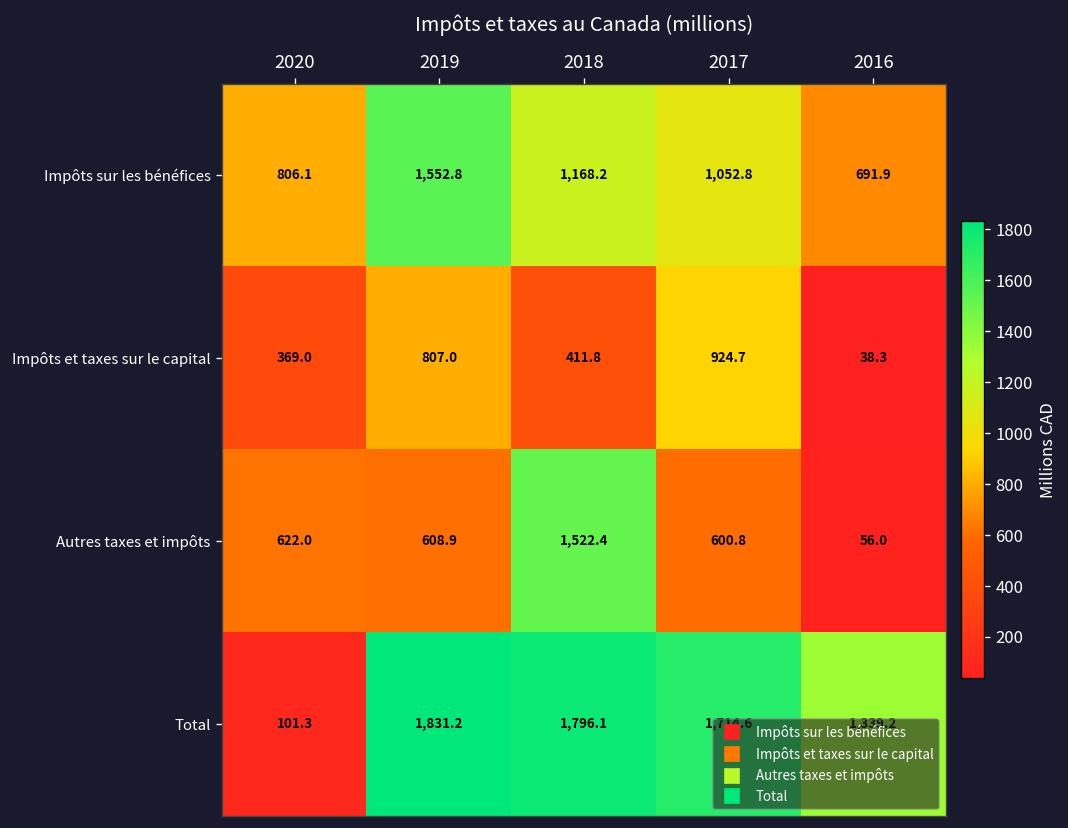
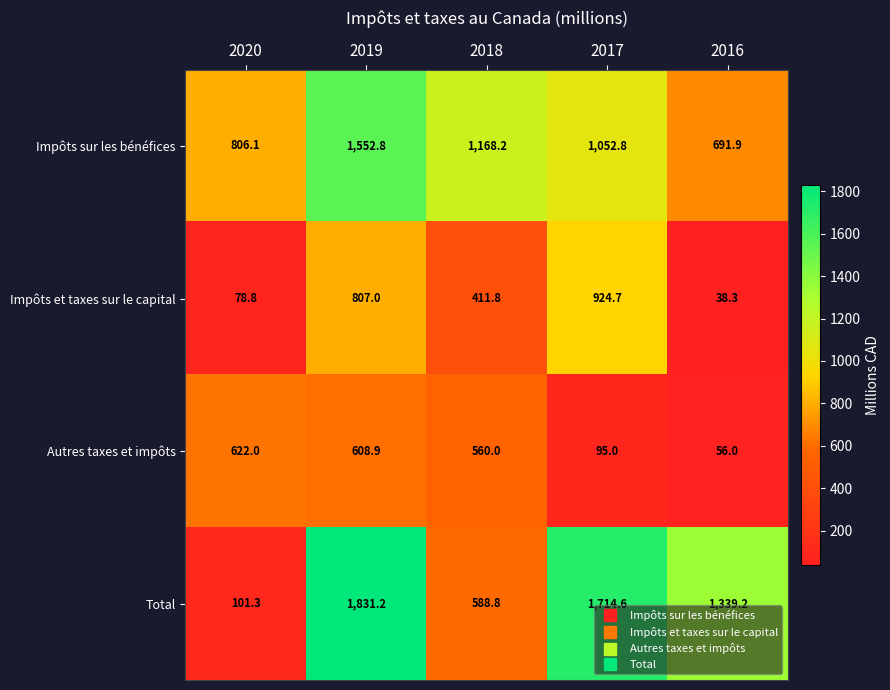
Impôts et taxes sur le capital, 2020: 369.0 -> 78.8
Autres taxes et impôts, 2018: 1,522.4 -> 560.0
Autres taxes et impôts, 2017: 600.8 -> 95.0
Total, 2018: 1,796.1 -> 588.8
